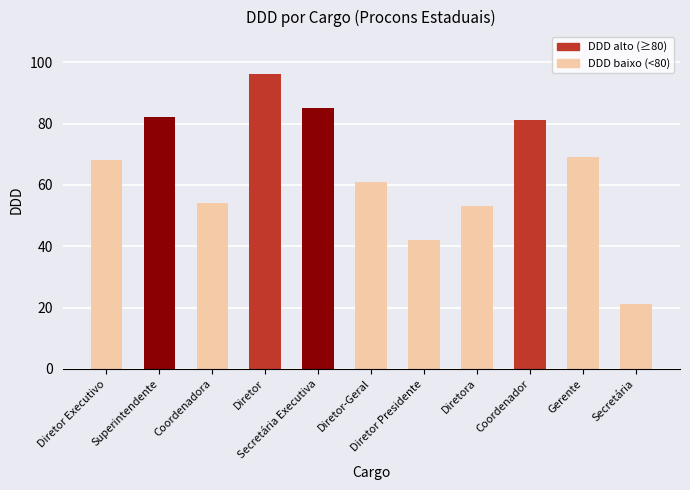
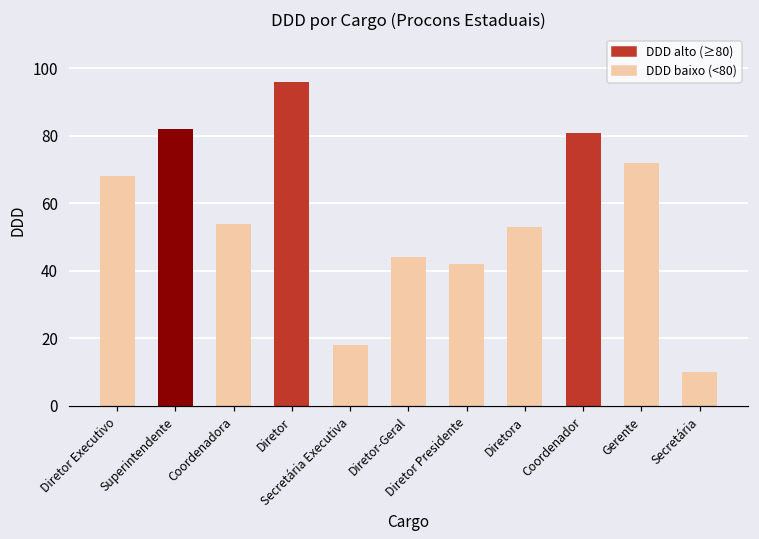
Secretária Executiva: 85 -> 18
Diretor-Geral: 61 -> 44
Gerente: 69 -> 72
Secretária: 21 -> 10
